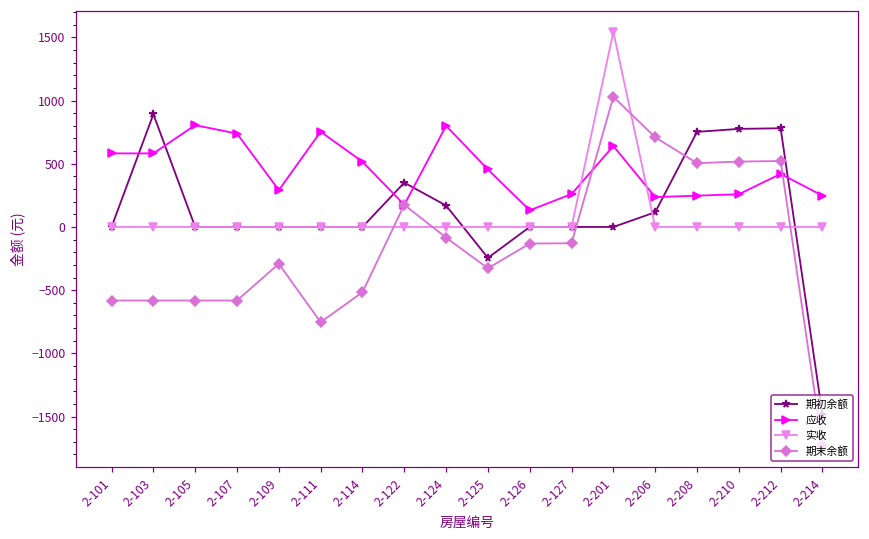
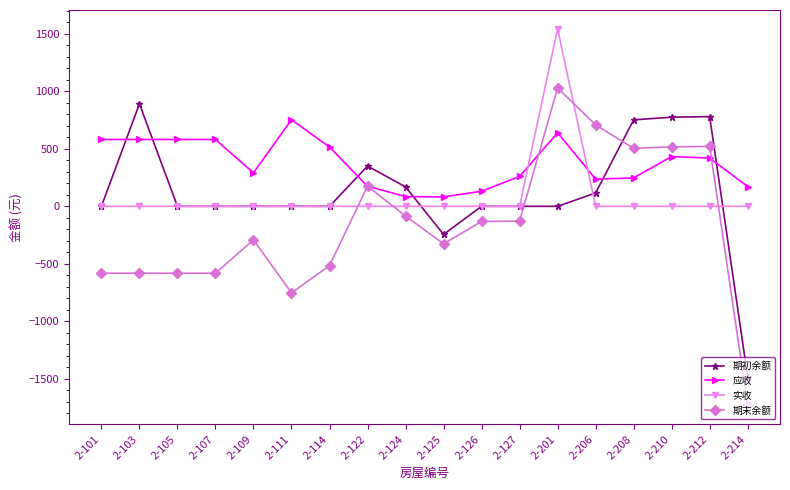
应收, 2-105: 810 -> 580
应收, 2-107: 740 -> 580
应收, 2-124: 800 -> 80
应收, 2-125: 450 -> 80
应收, 2-210: 260 -> 430
应收, 2-214: 250 -> 170
